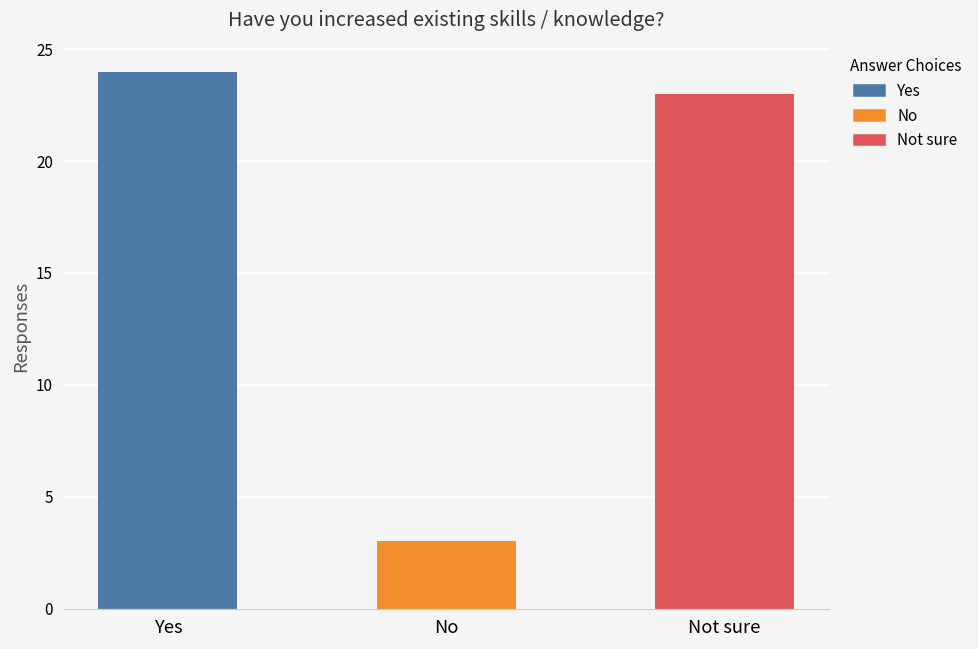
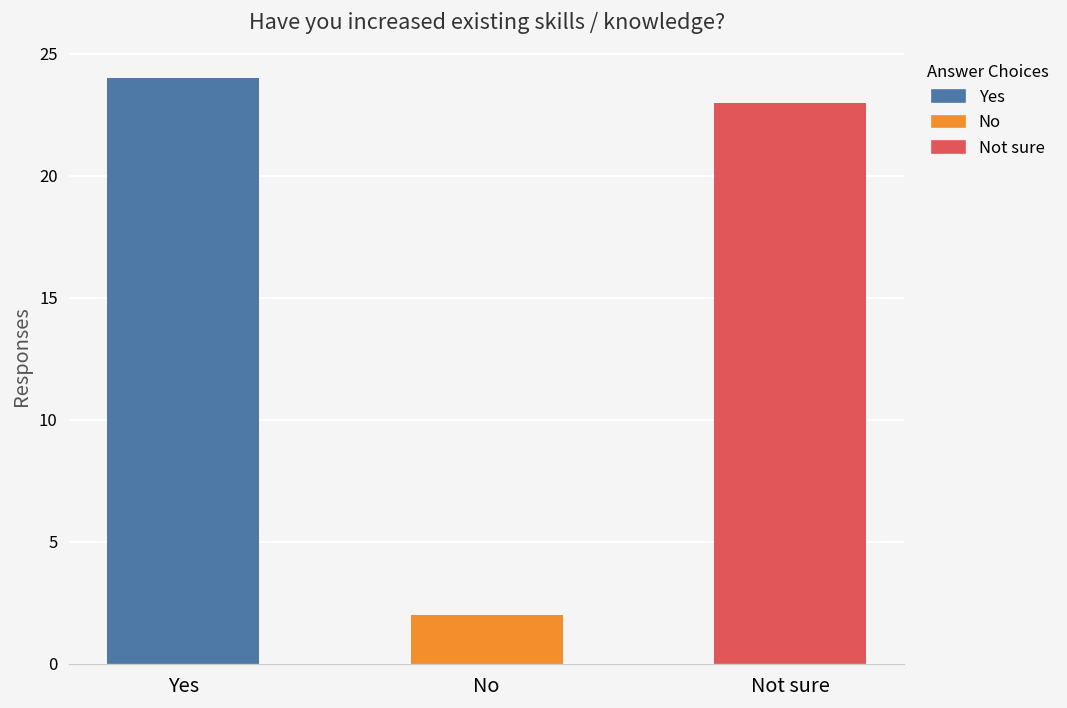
No: 3 -> 2
